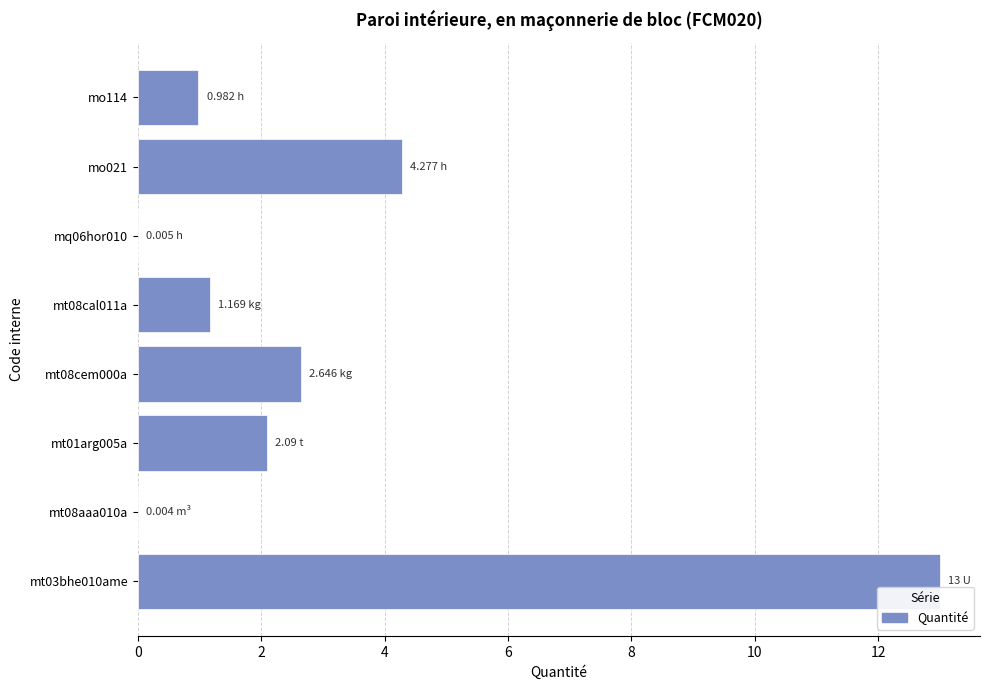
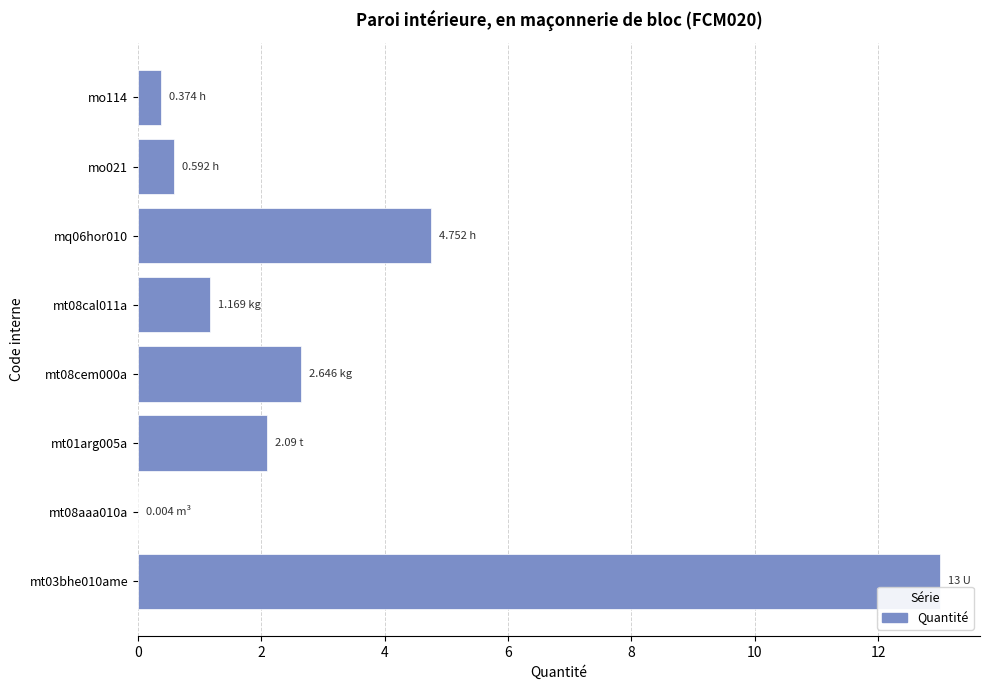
mo114: 0.982 -> 0.374
mo021: 4.277 -> 0.592
mq06hor010: 0.005 -> 4.752
